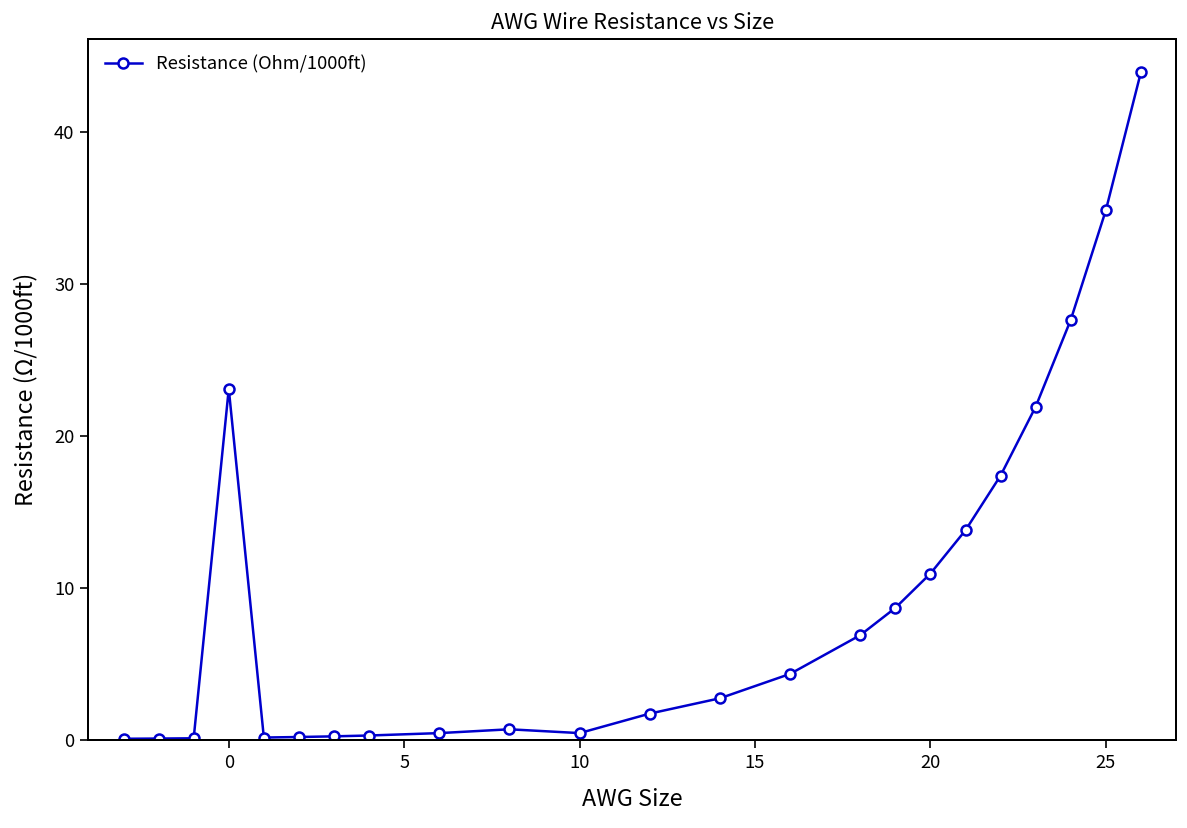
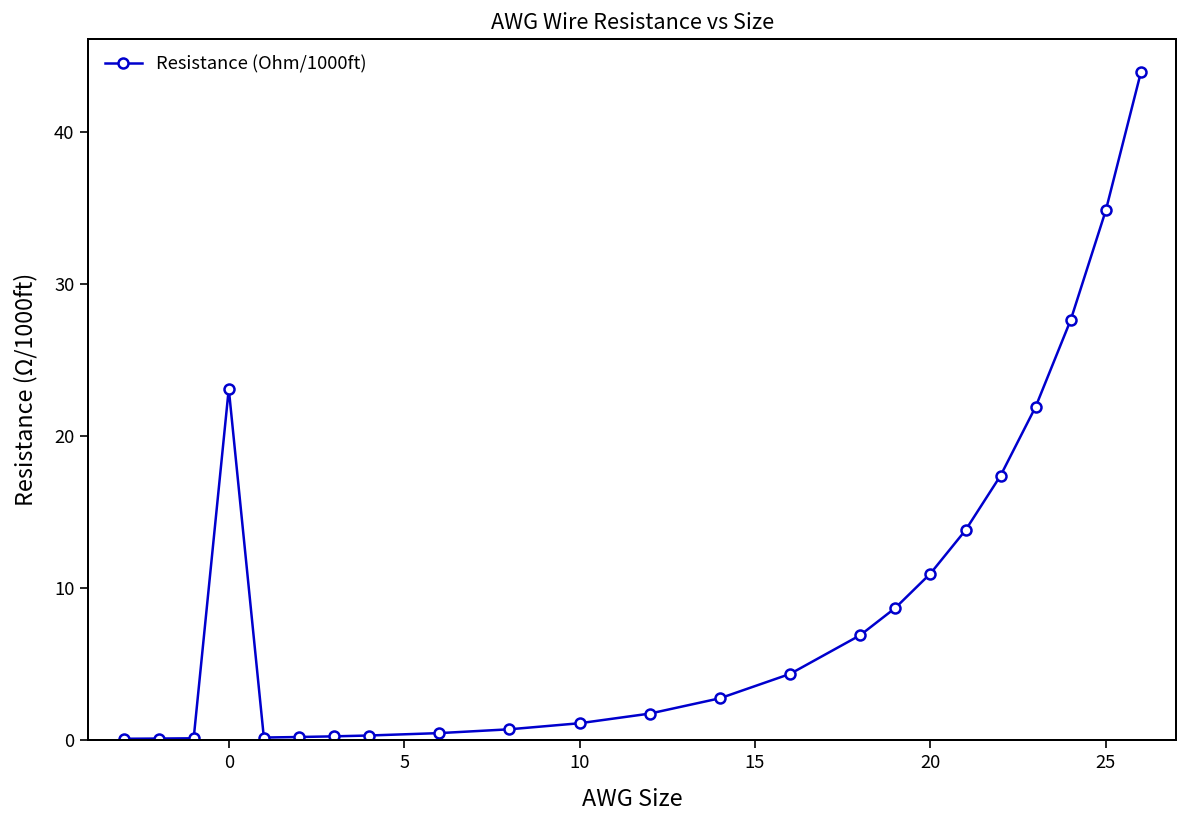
10: 0.4 -> 1.1
